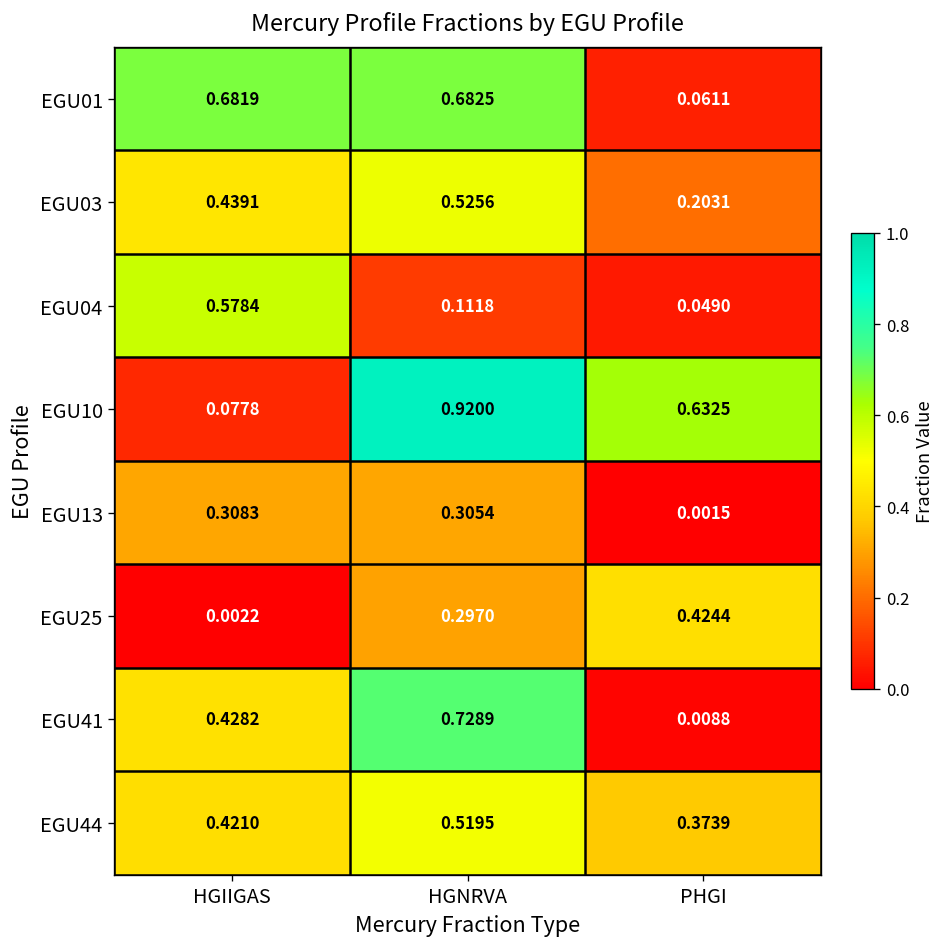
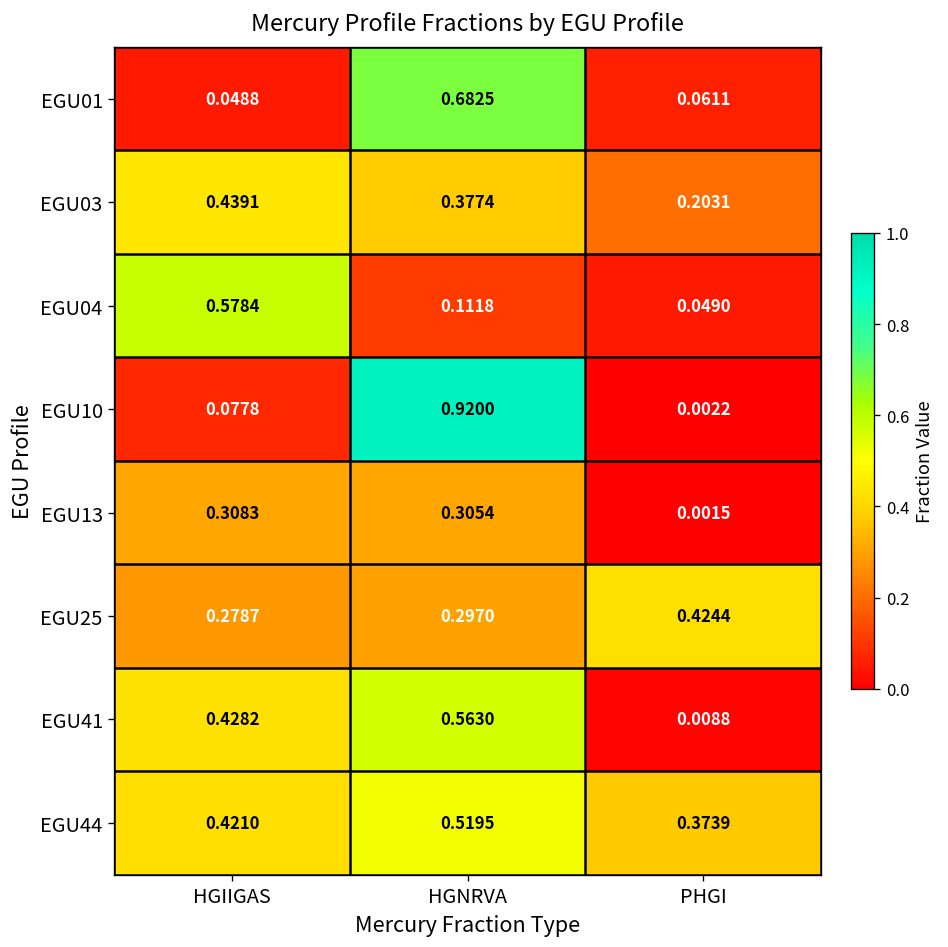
EGU01, HGIIGAS: 0.6819 -> 0.0488
EGU03, HGNRVA: 0.5256 -> 0.3774
EGU10, PHGI: 0.6325 -> 0.0022
EGU25, HGIIGAS: 0.0022 -> 0.2787
EGU41, HGNRVA: 0.7289 -> 0.5630
